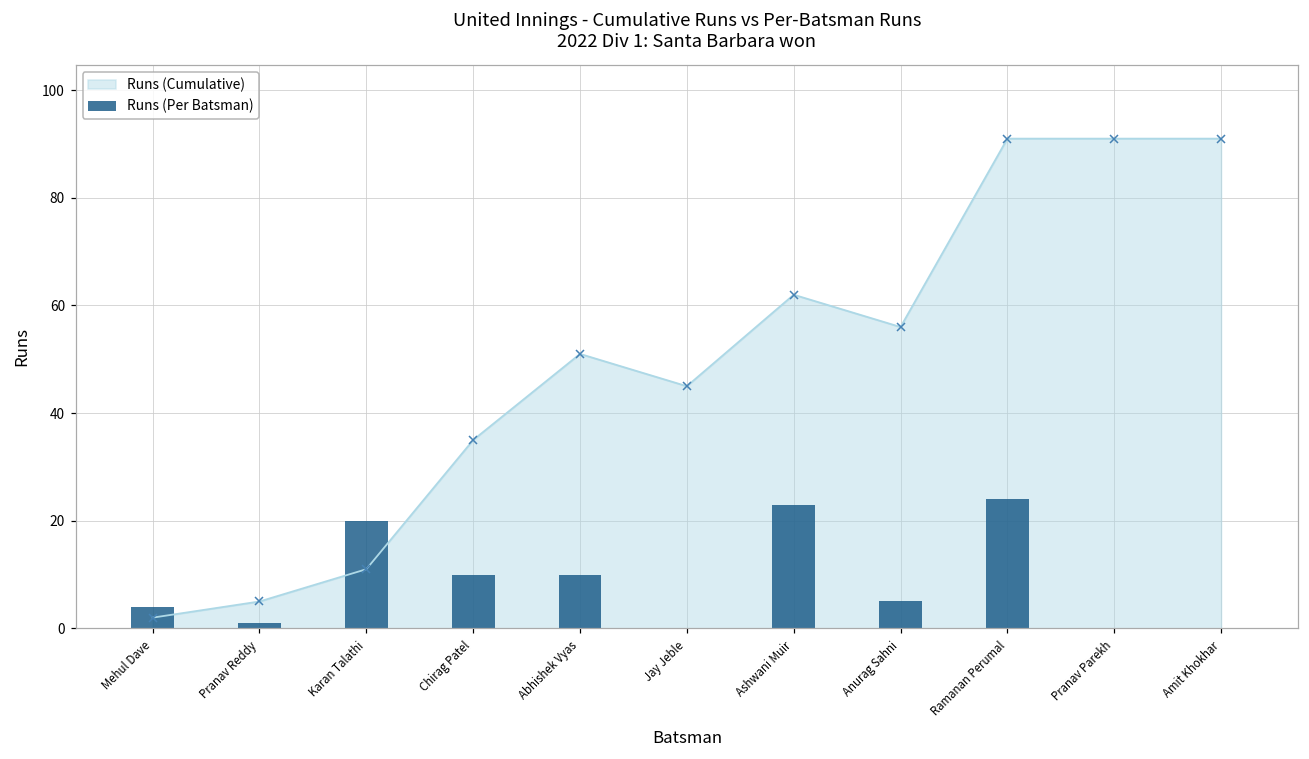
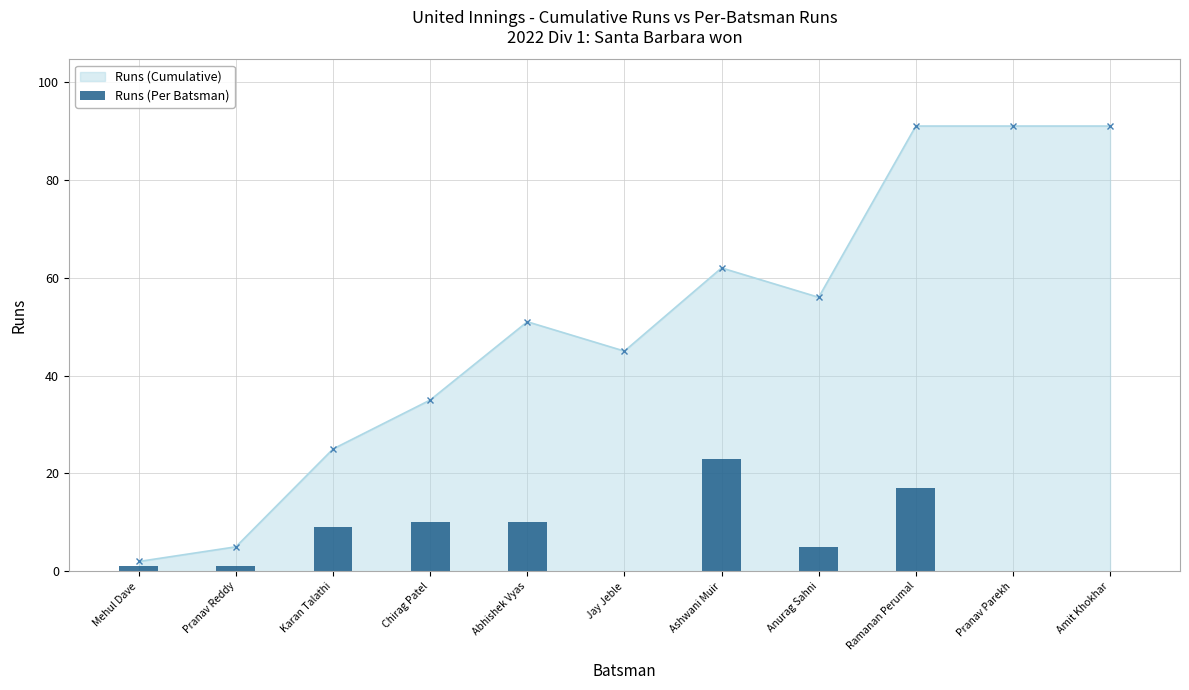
Runs (Per Batsman), Mehul Dave: 4 -> 1
Runs (Cumulative), Karan Talathi: 11 -> 25
Runs (Per Batsman), Karan Talathi: 20 -> 9
Runs (Per Batsman), Ramanan Perumal: 24 -> 17
